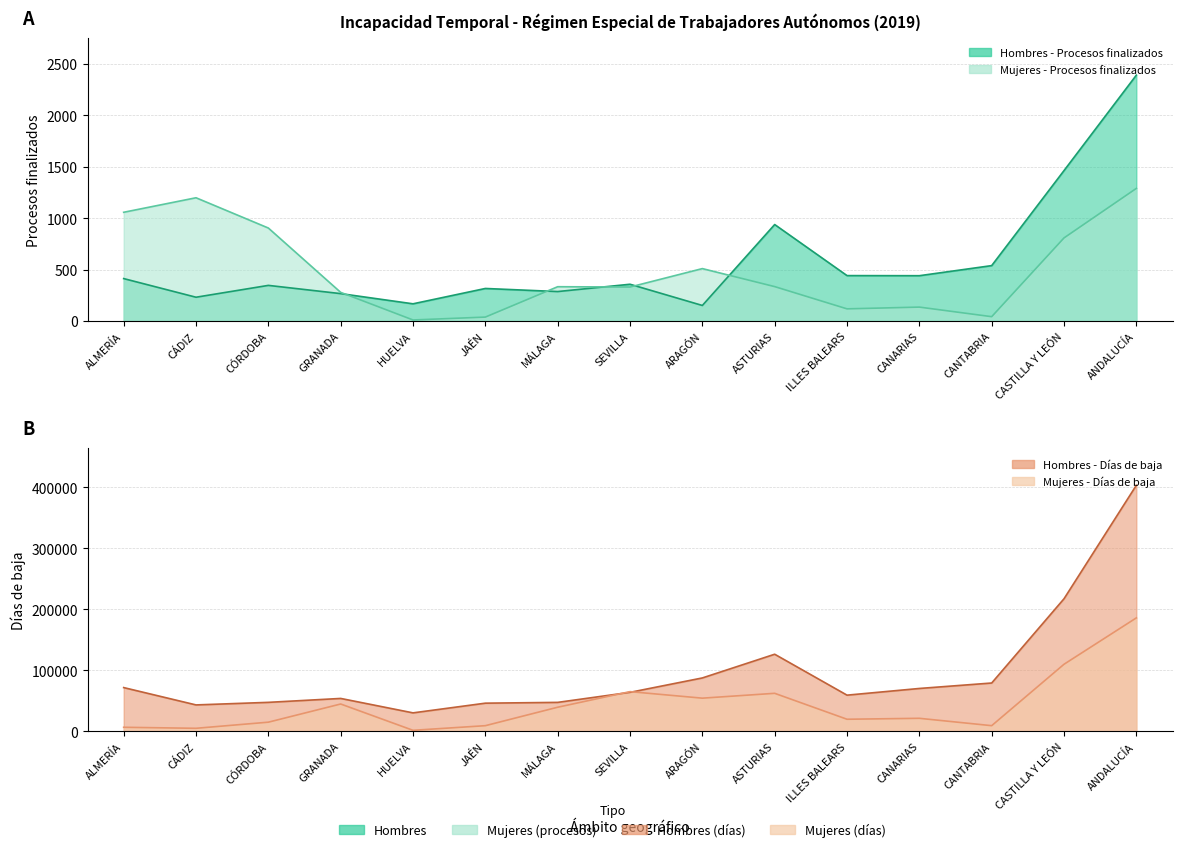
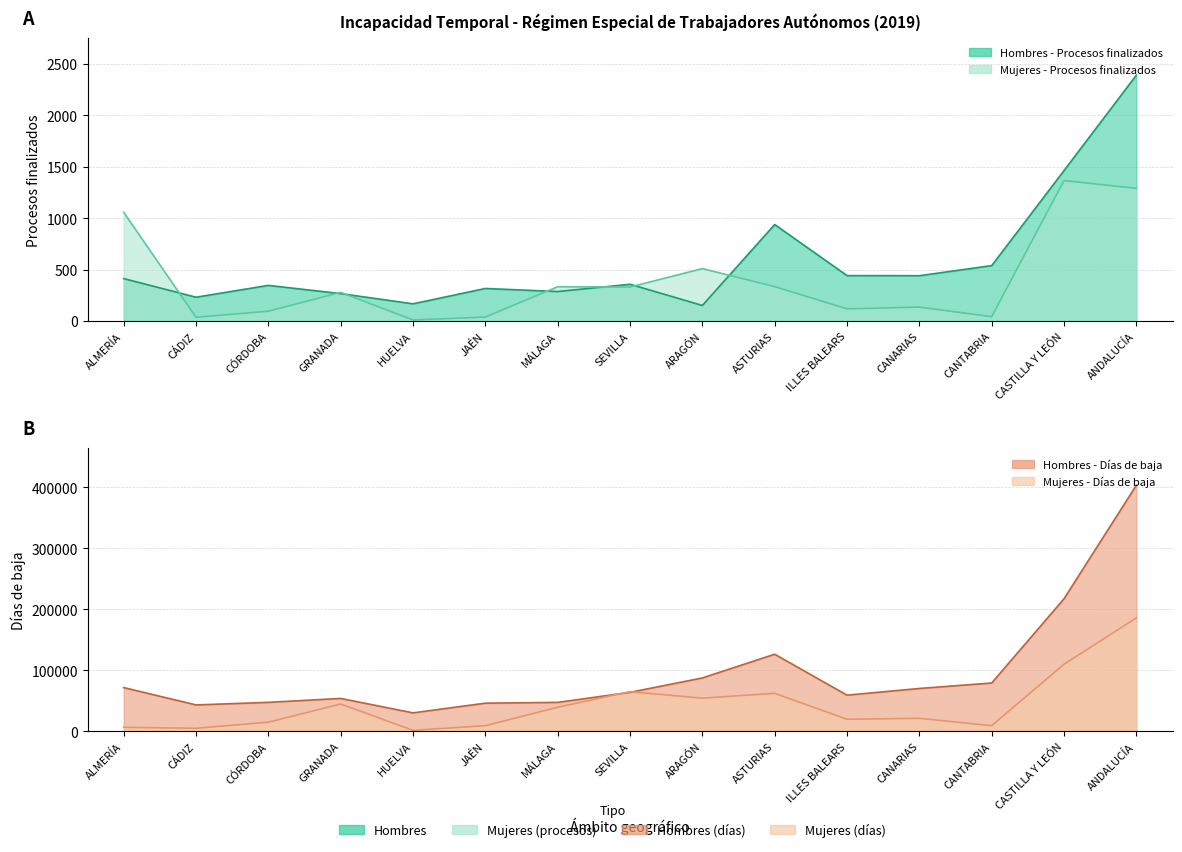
Incapacidad Temporal - Régimen Especial de Trabajadores Autónomos (2019), Mujeres - Procesos finalizados, CÁDIZ: 1200 -> 40
Incapacidad Temporal - Régimen Especial de Trabajadores Autónomos (2019), Mujeres - Procesos finalizados, CÓRDOBA: 900 -> 100
Incapacidad Temporal - Régimen Especial de Trabajadores Autónomos (2019), Mujeres - Procesos finalizados, CASTILLA Y LEÓN: 810 -> 1370
